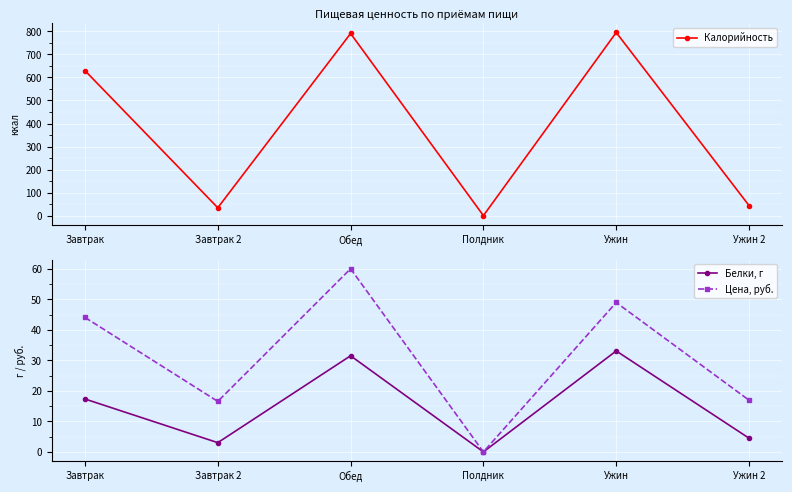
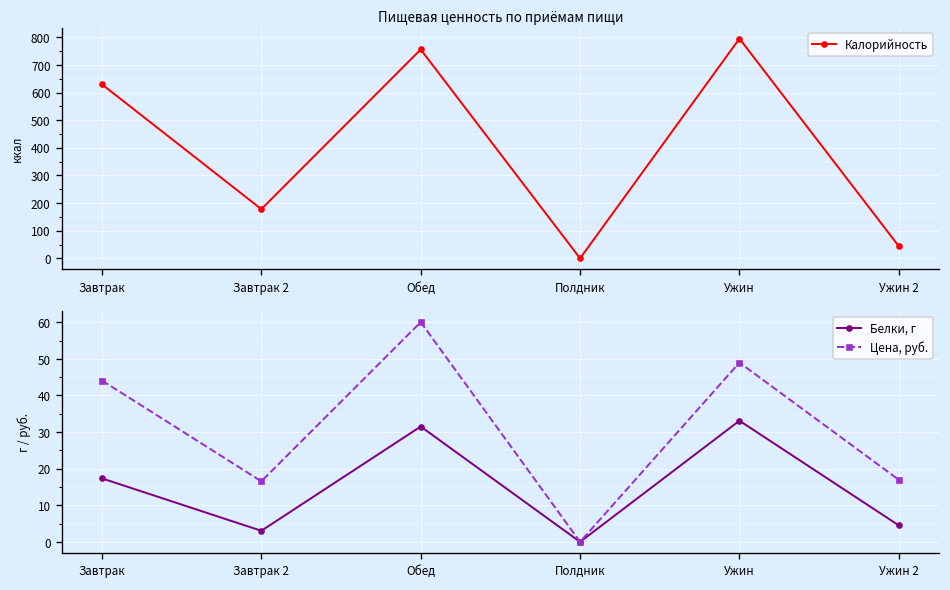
Пищевая ценность по приёмам пищи, Завтрак 2: 30 -> 180
Пищевая ценность по приёмам пищи, Обед: 790 -> 760
